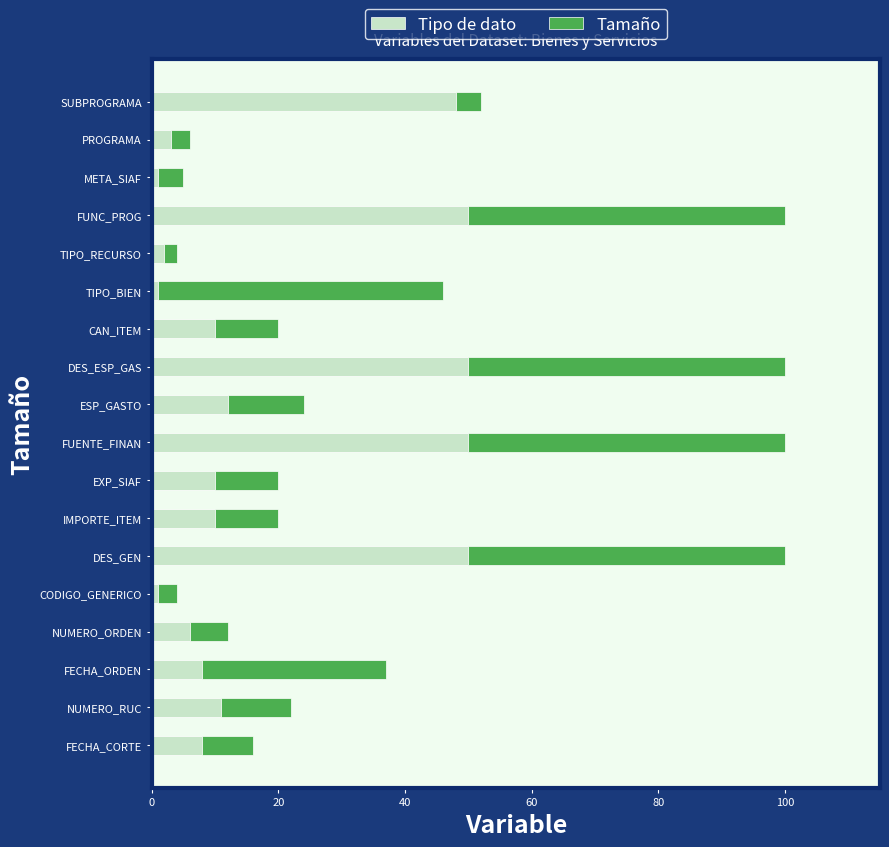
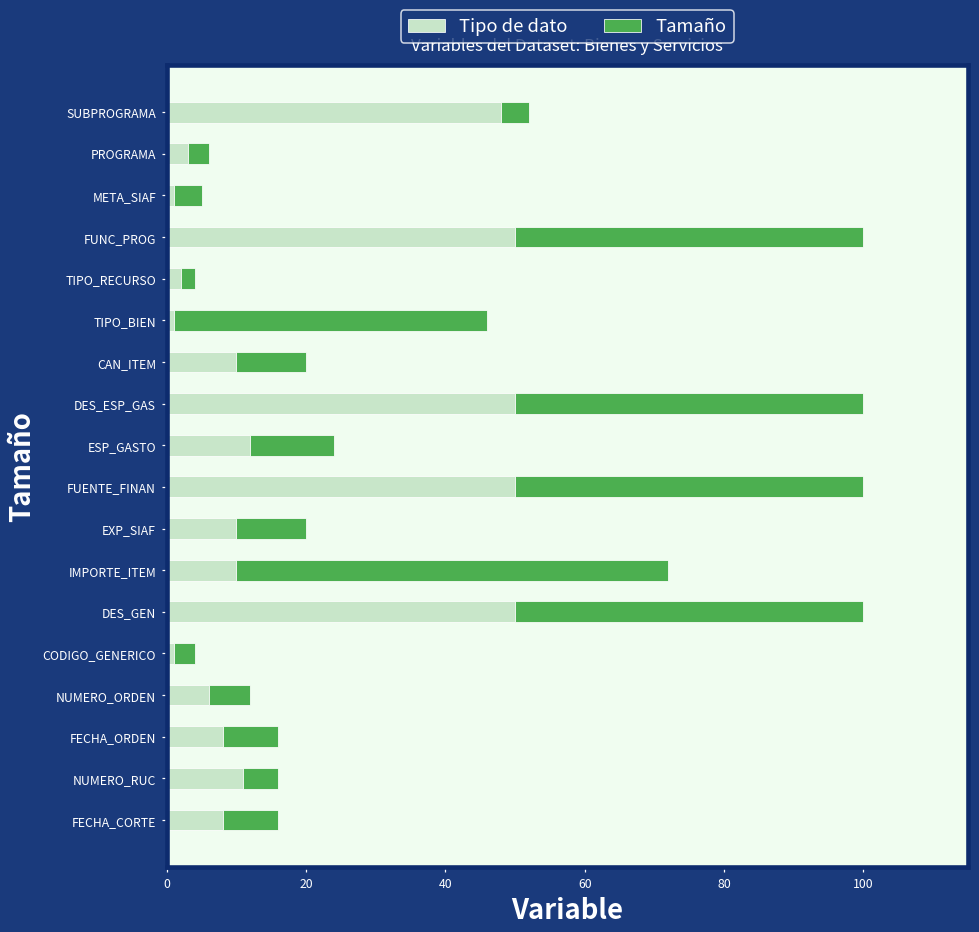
Tamaño, IMPORTE_ITEM: 10 -> 62
Tamaño, FECHA_ORDEN: 29 -> 8
Tamaño, NUMERO_RUC: 11 -> 5
